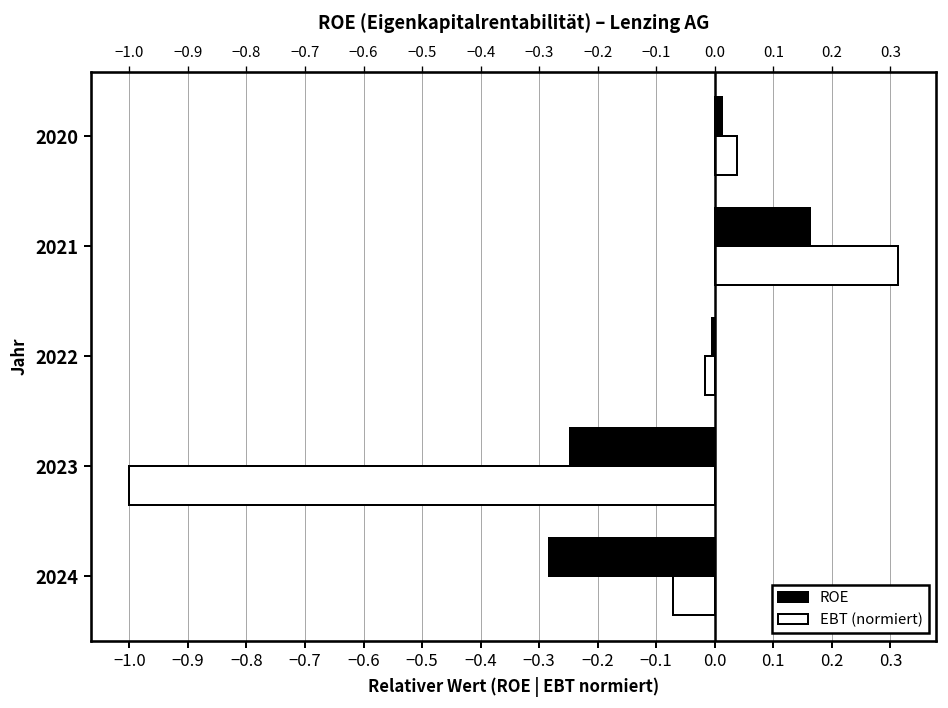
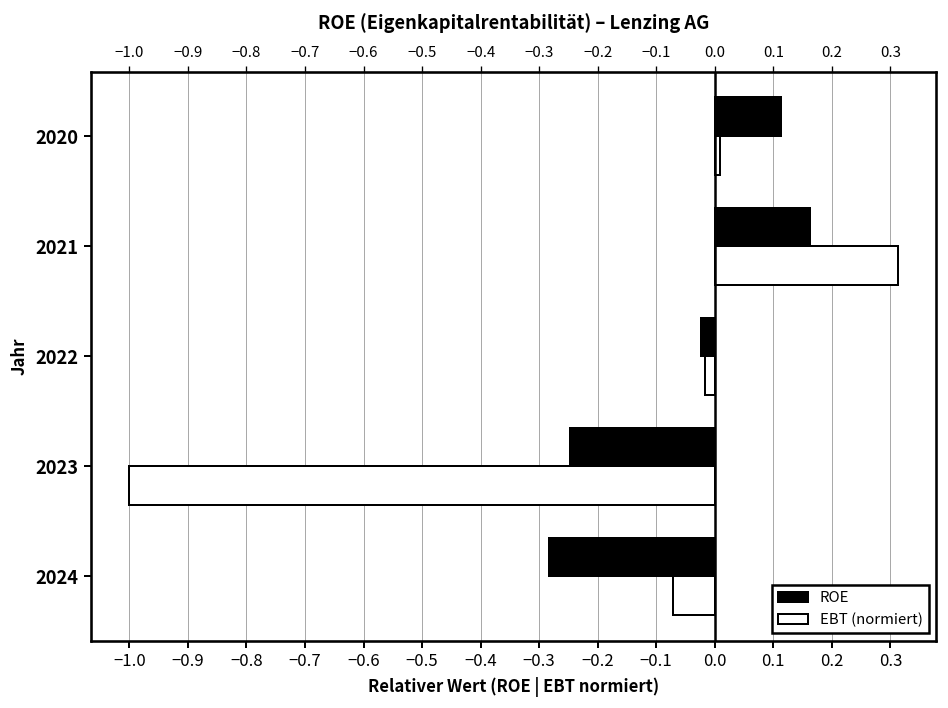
ROE, 2020: 0.01 -> 0.11
EBT (normiert), 2020: 0.04 -> 0.01
ROE, 2022: -0.01 -> -0.02
